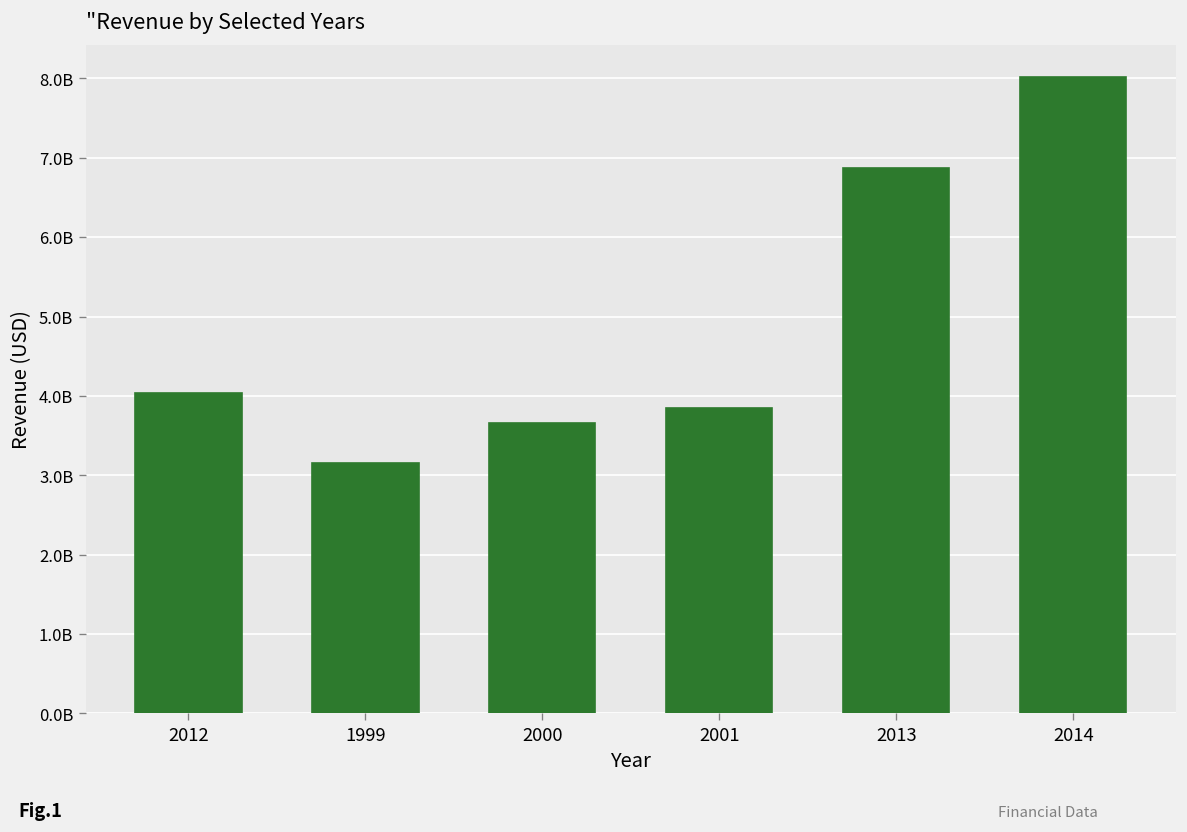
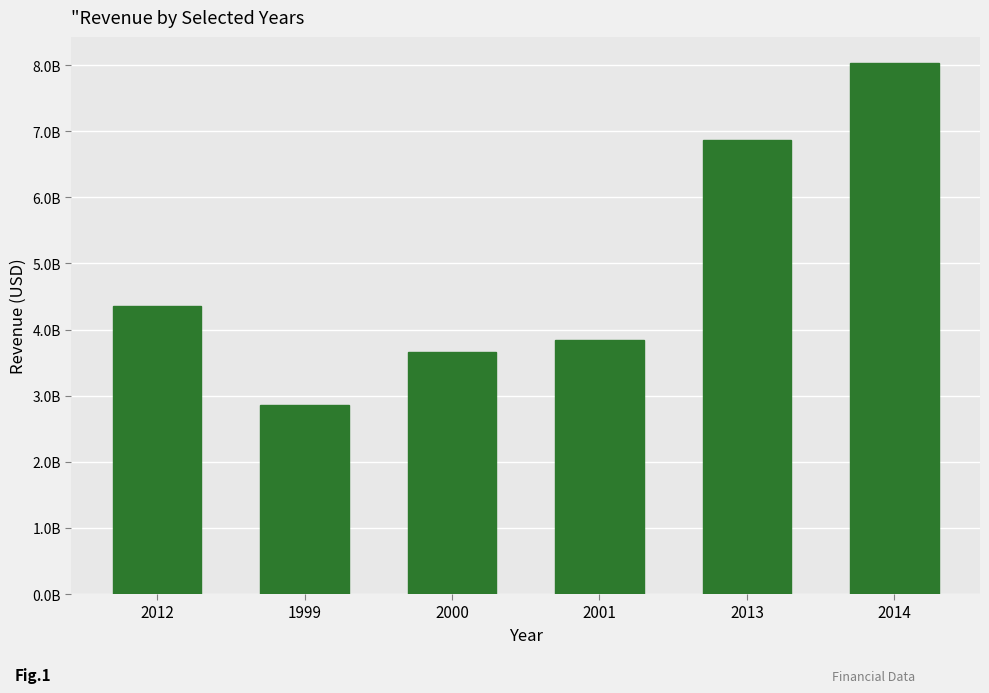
2012: 4000000000 -> 4400000000
1999: 3200000000 -> 2900000000
